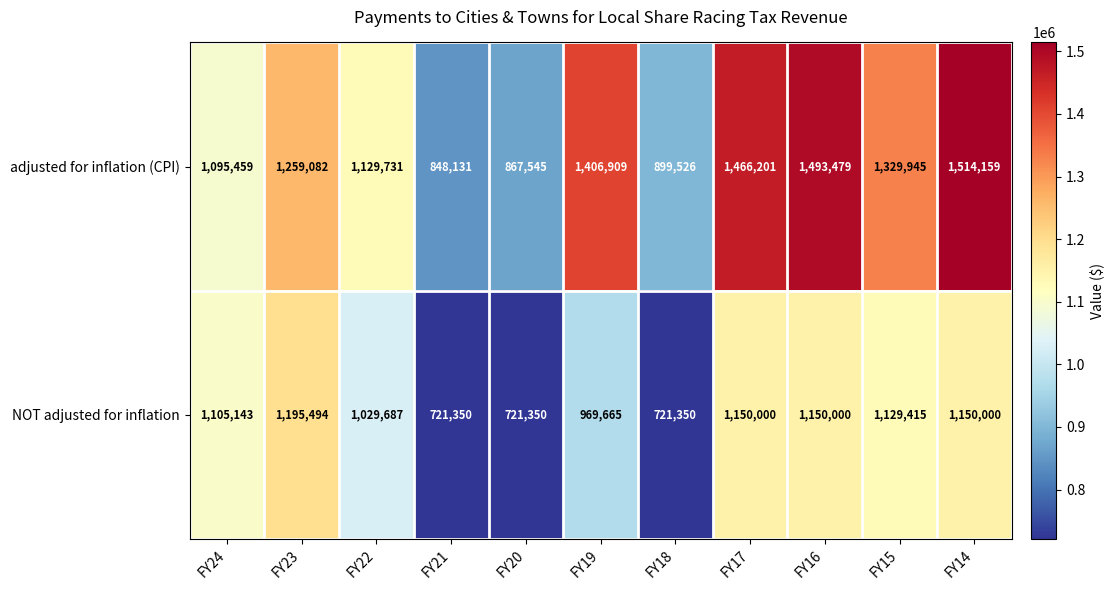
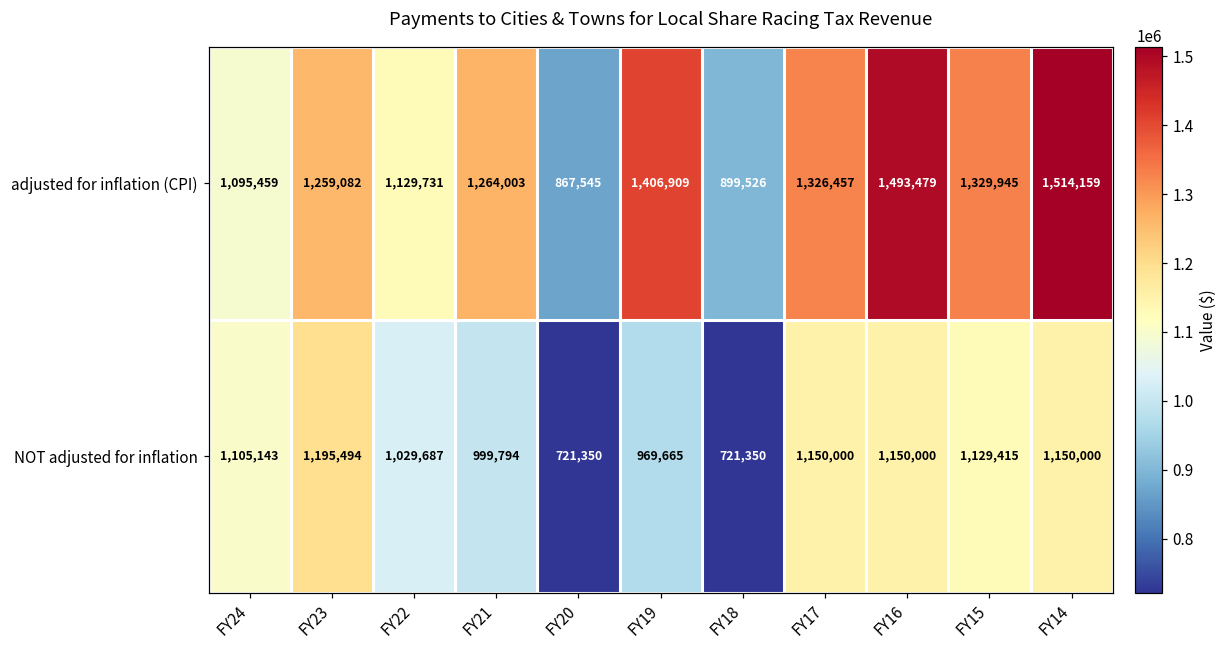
adjusted for inflation (CPI), FY21: 848,131 -> 1,264,003
adjusted for inflation (CPI), FY17: 1,466,201 -> 1,326,457
NOT adjusted for inflation, FY21: 721,350 -> 999,794
